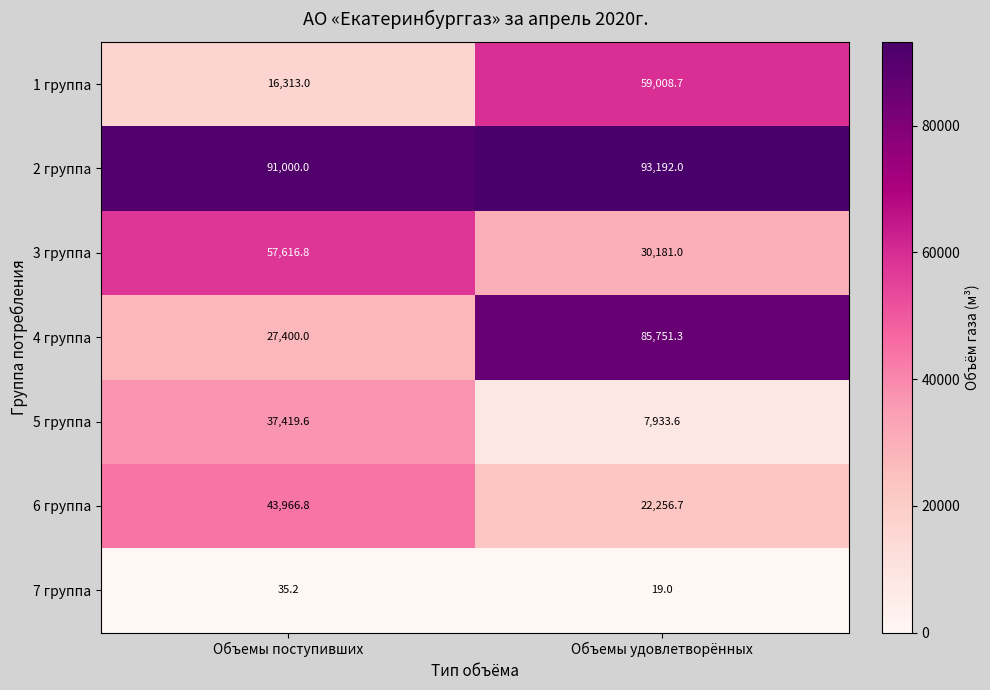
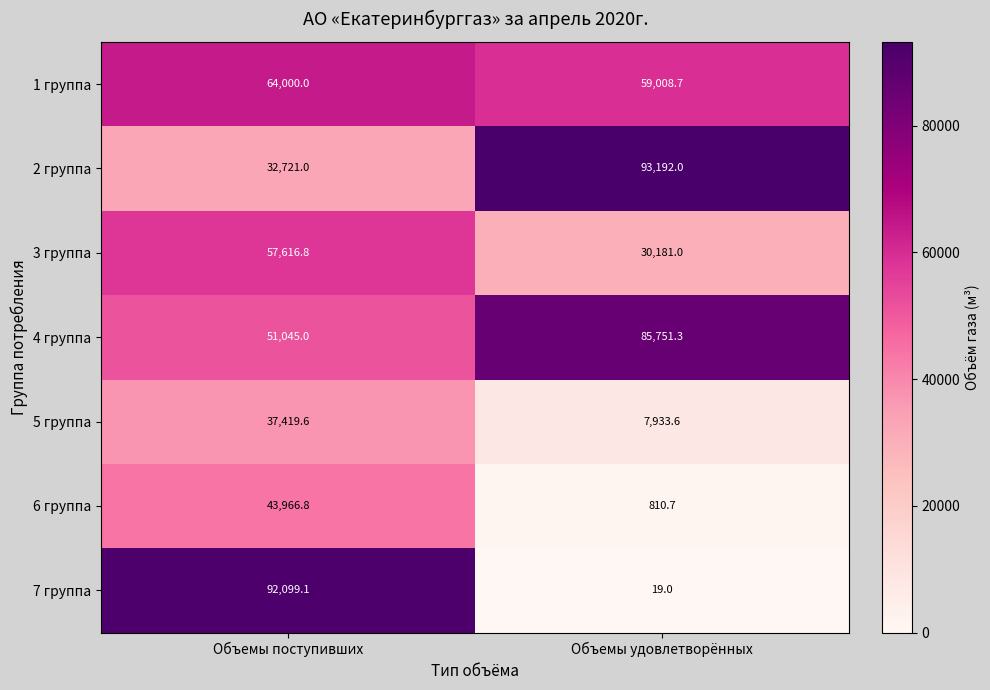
1 группа, Объемы поступивших: 16,313.0 -> 64,000.0
2 группа, Объемы поступивших: 91,000.0 -> 32,721.0
4 группа, Объемы поступивших: 27,400.0 -> 51,045.0
6 группа, Объемы удовлетворённых: 22,256.7 -> 810.7
7 группа, Объемы поступивших: 35.2 -> 92,099.1
